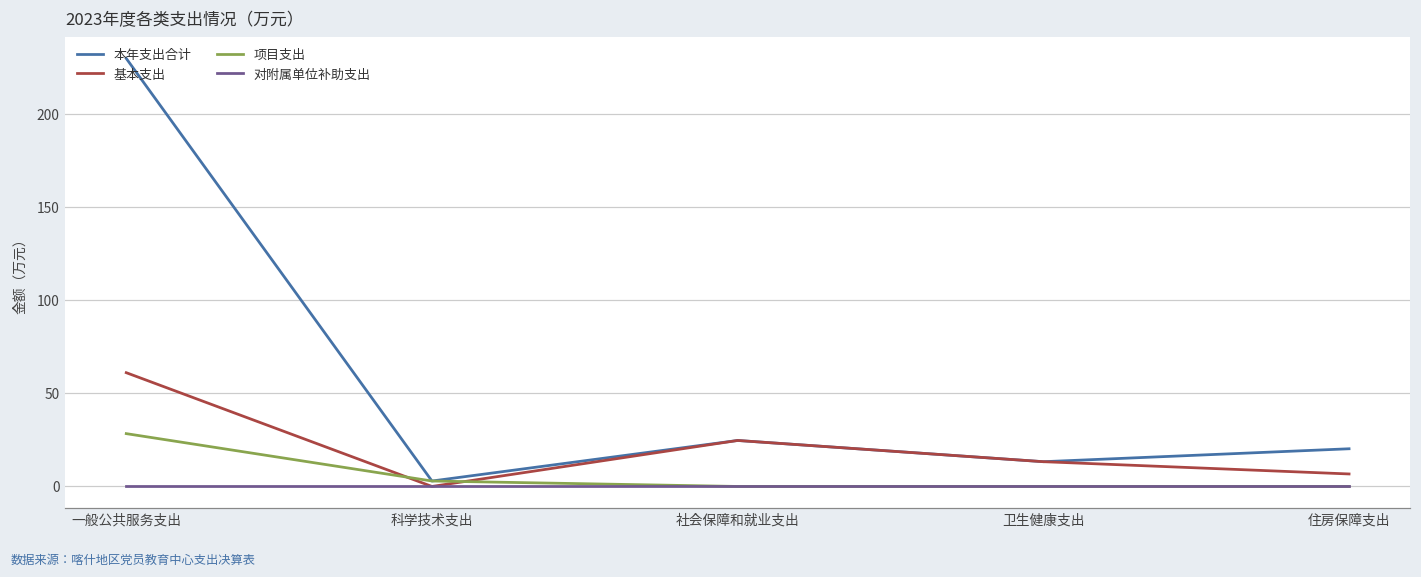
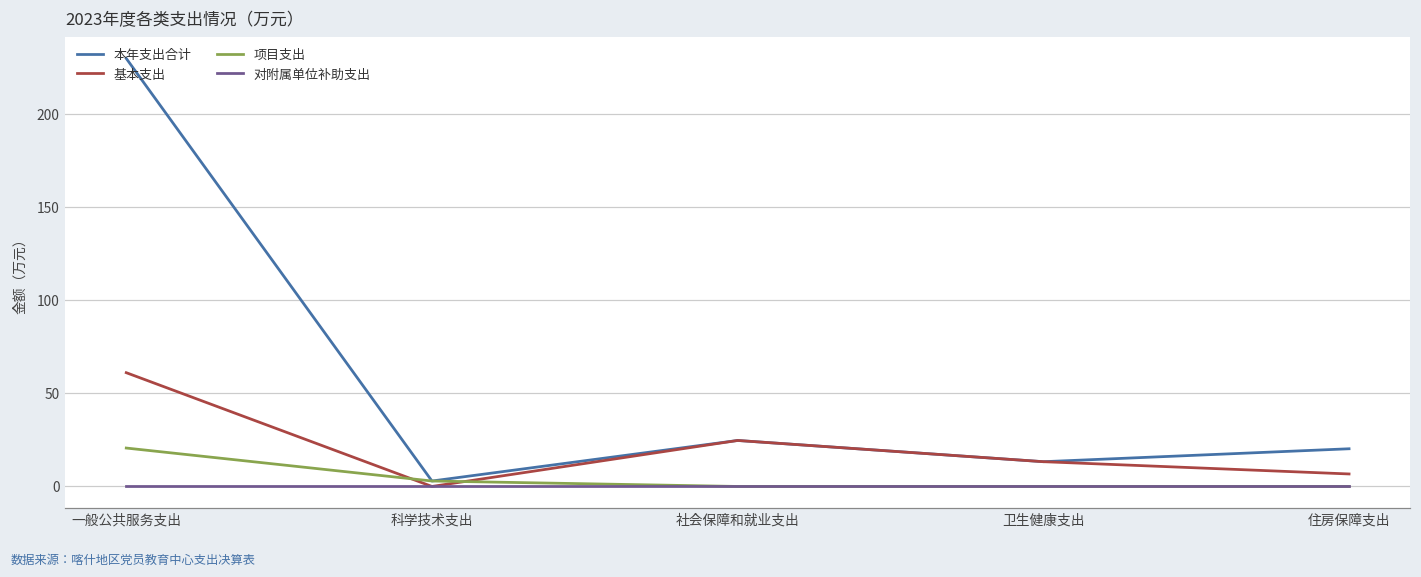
项目支出, 一般公共服务支出: 28 -> 21
